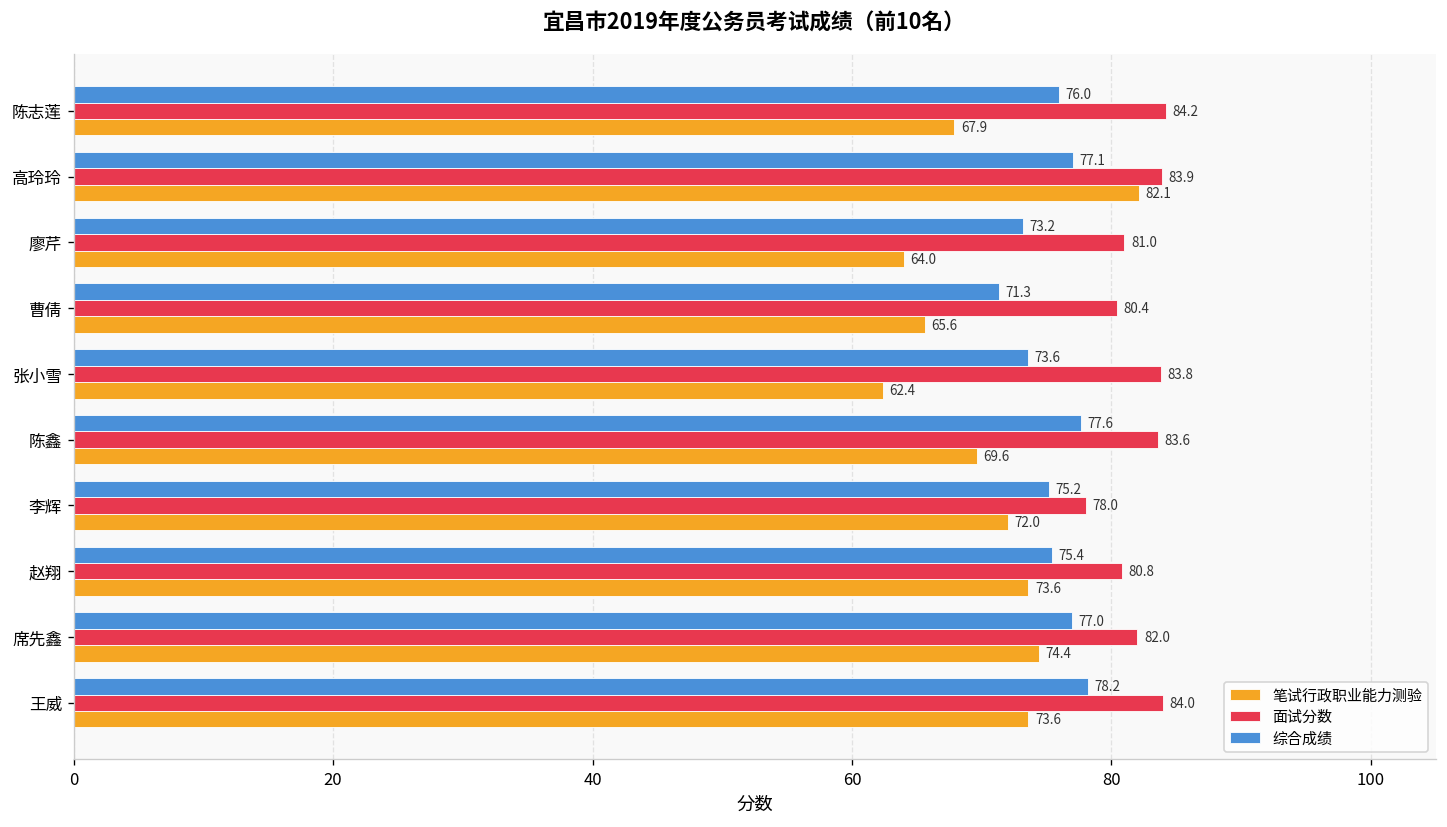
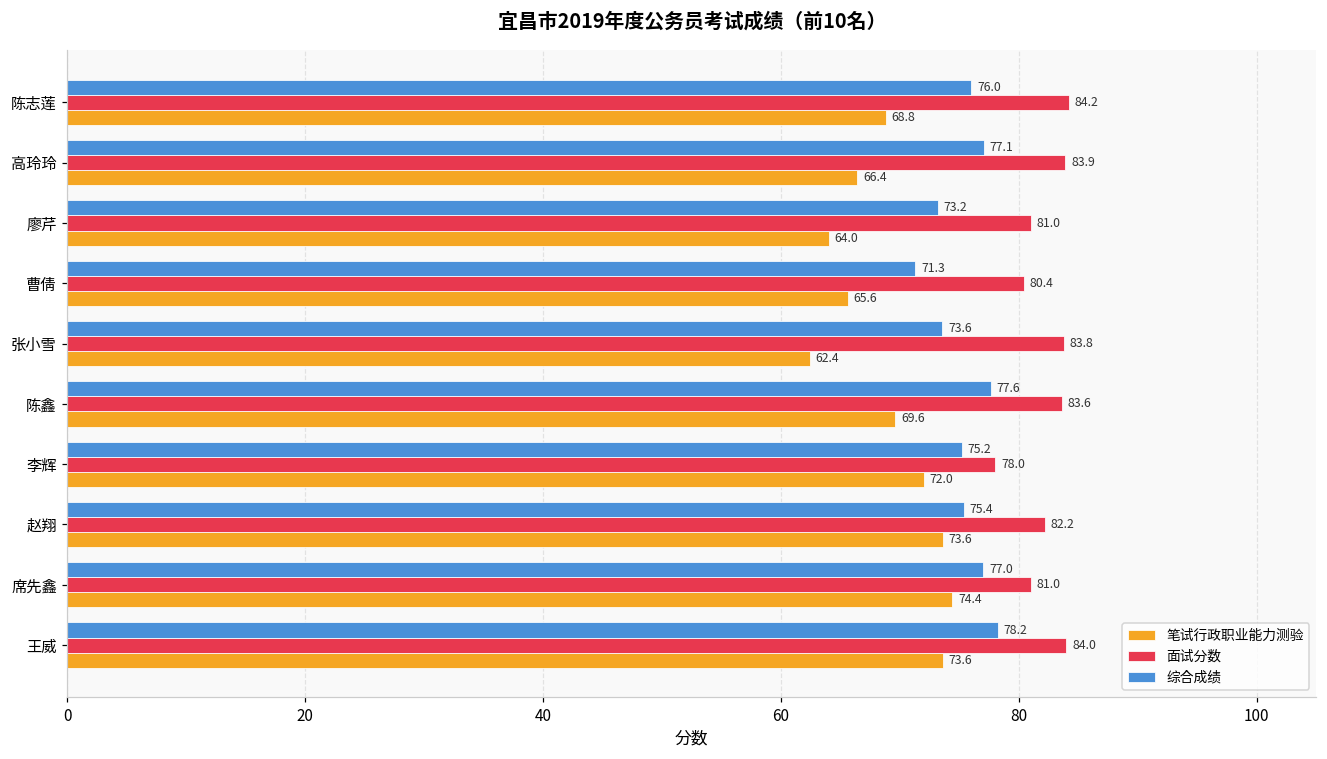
笔试行政职业能力测验, 陈志莲: 67.9 -> 68.8
笔试行政职业能力测验, 高玲玲: 82.1 -> 66.4
面试分数, 赵翔: 80.8 -> 82.2
面试分数, 席先鑫: 82.0 -> 81.0
